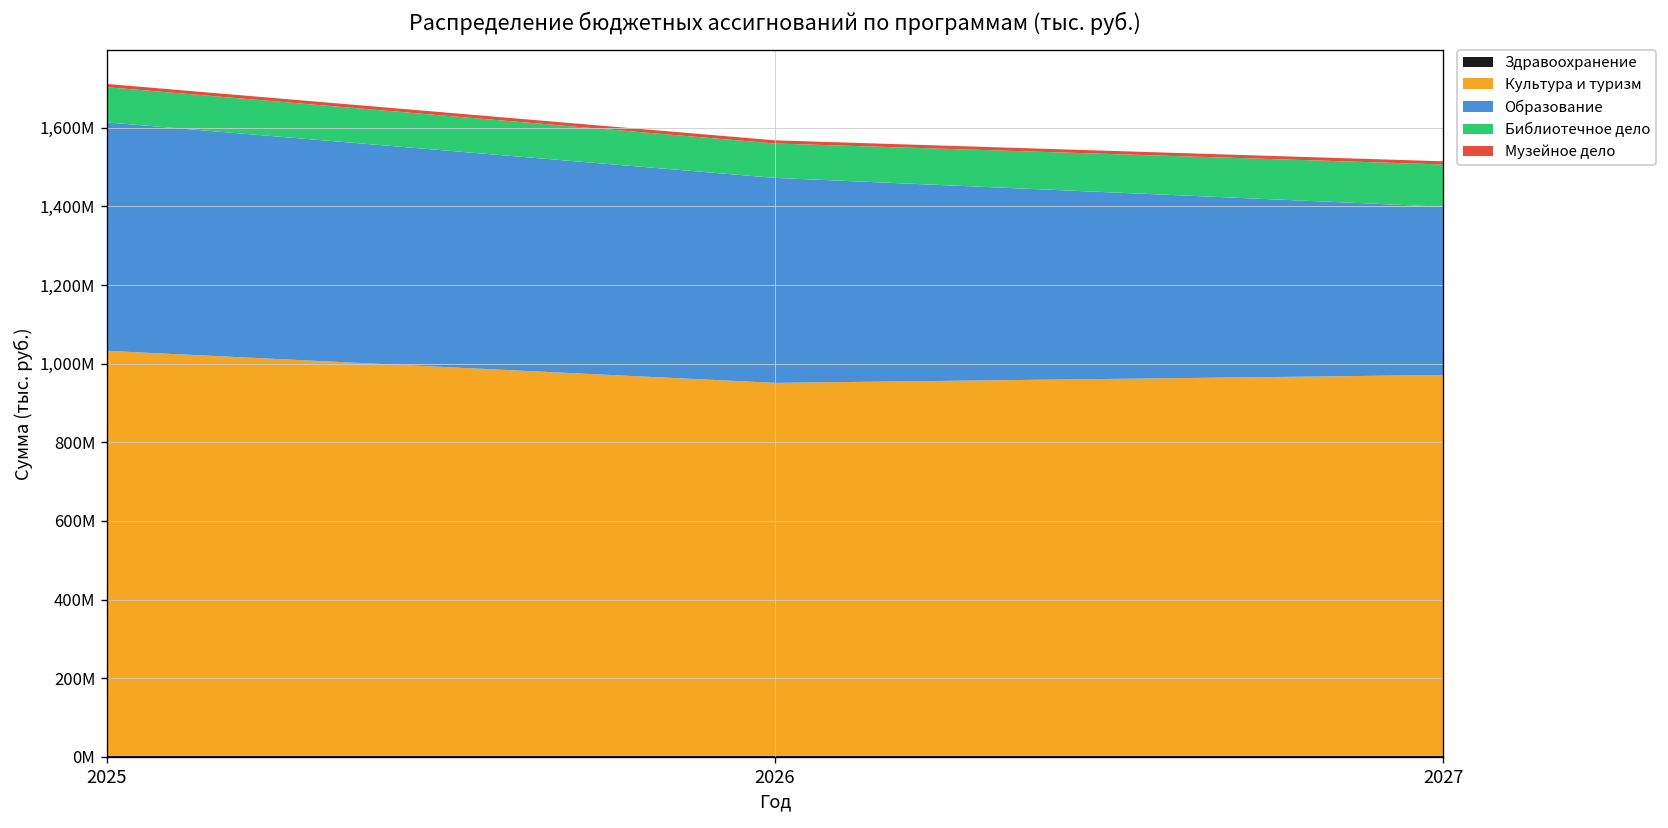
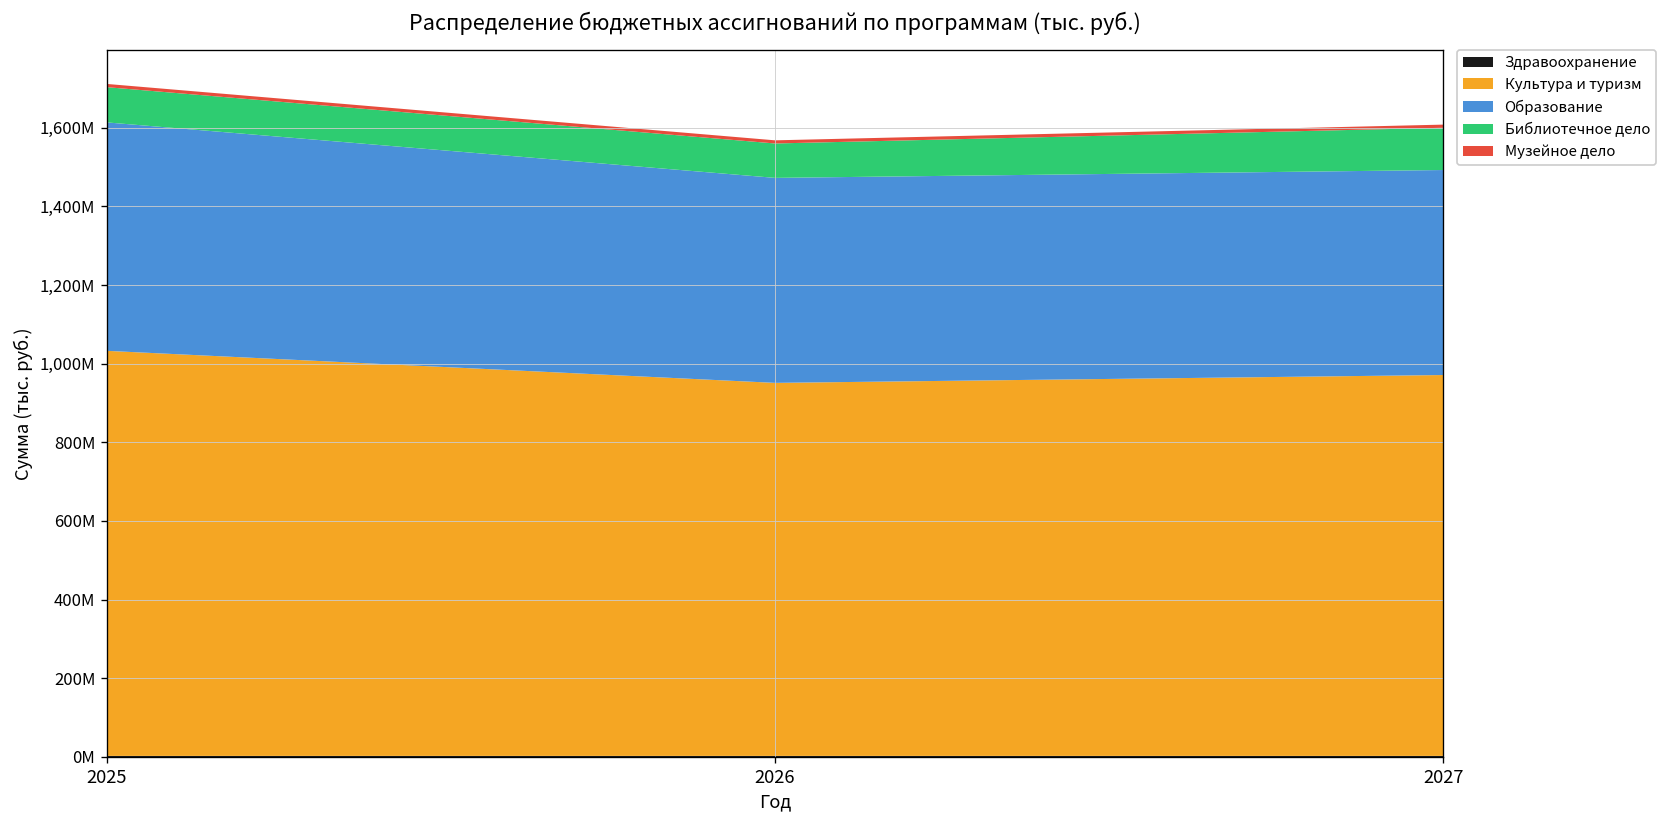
Образование, 2027: 430,000,000 -> 520,000,000
